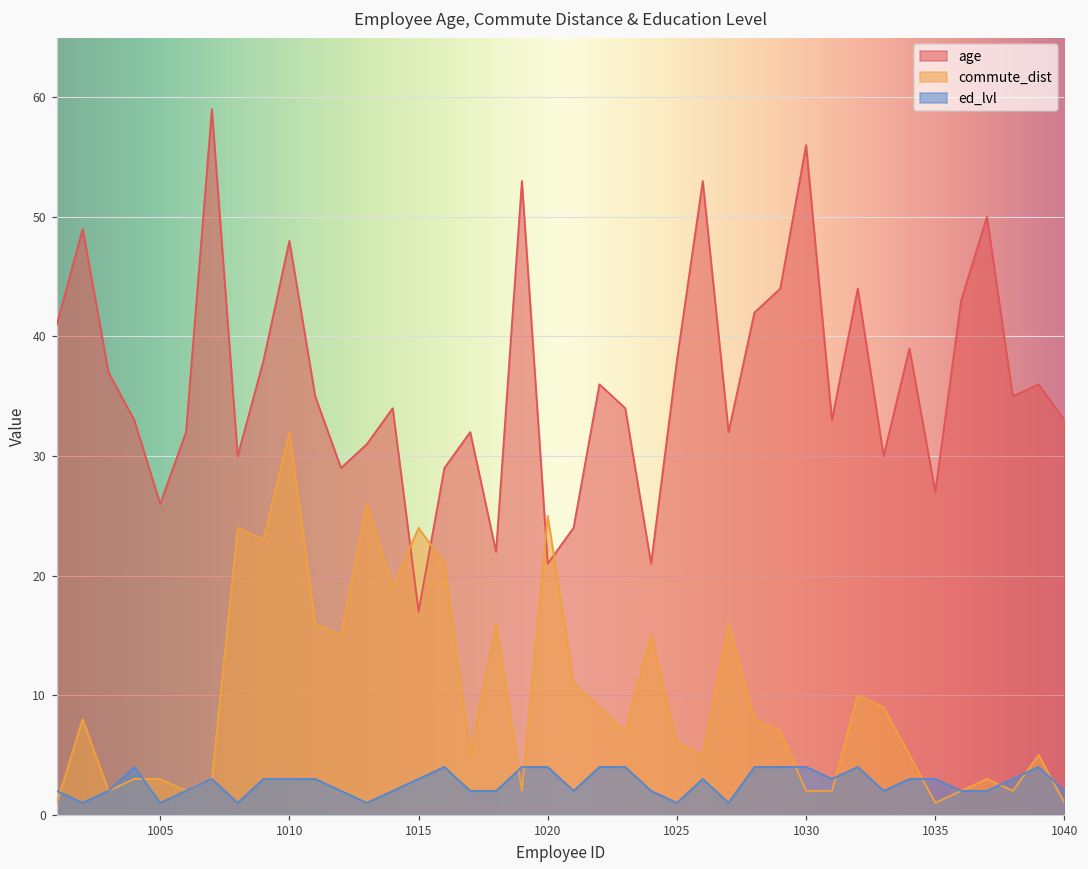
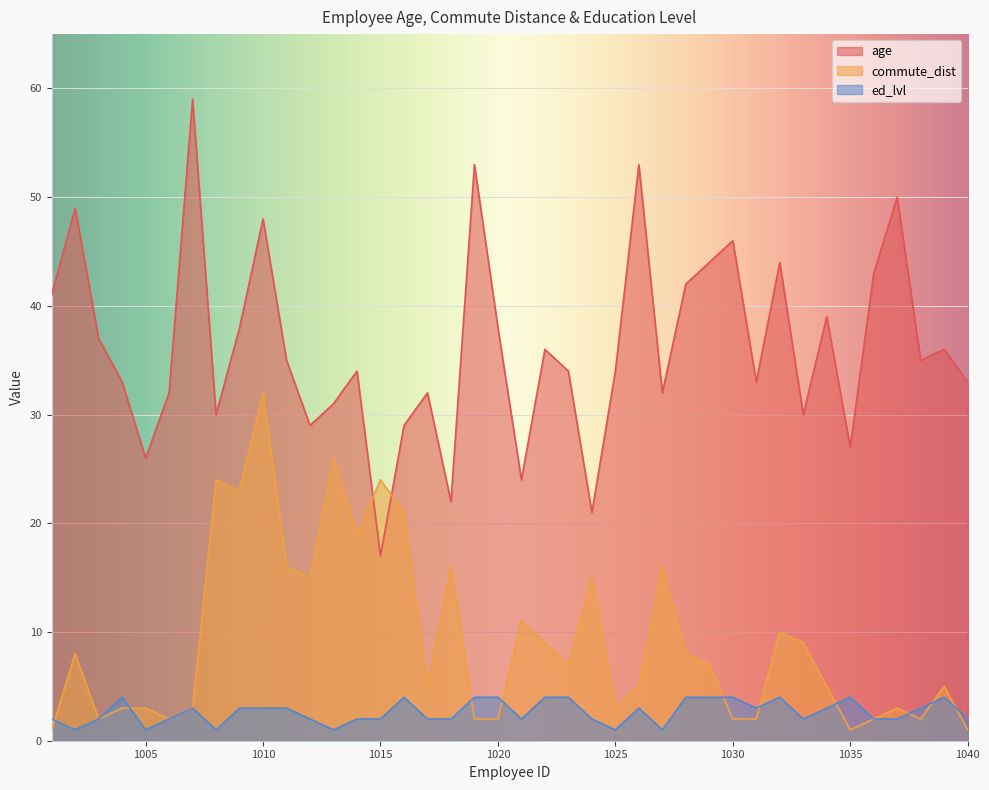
ed_lvl, 1015: 3 -> 2
age, 1020: 21 -> 38
commute_dist, 1020: 25 -> 2
age, 1025: 38 -> 34
commute_dist, 1025: 6 -> 3
age, 1030: 56 -> 46
ed_lvl, 1035: 3 -> 4
